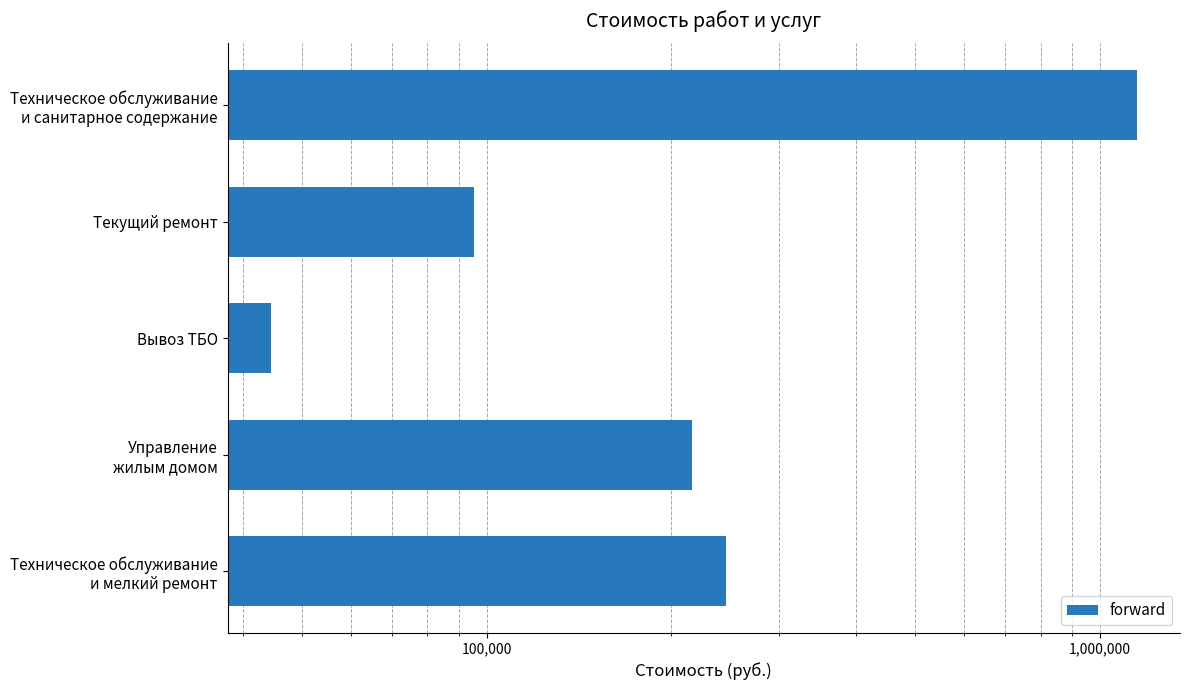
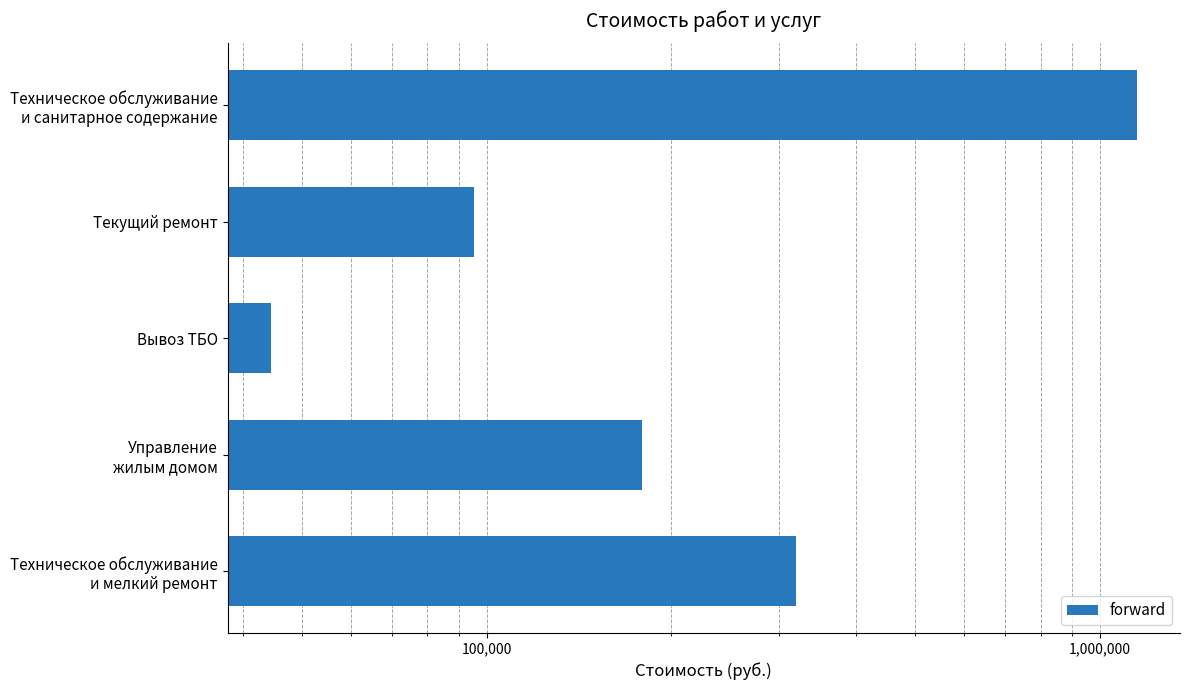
Управление жилым домом: 216,000 -> 179,000
Техническое обслуживание и мелкий ремонт: 246,000 -> 320,000
